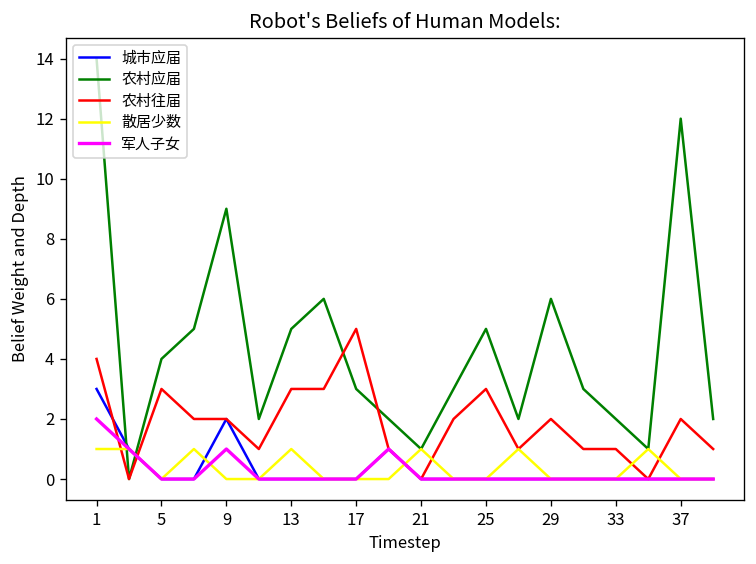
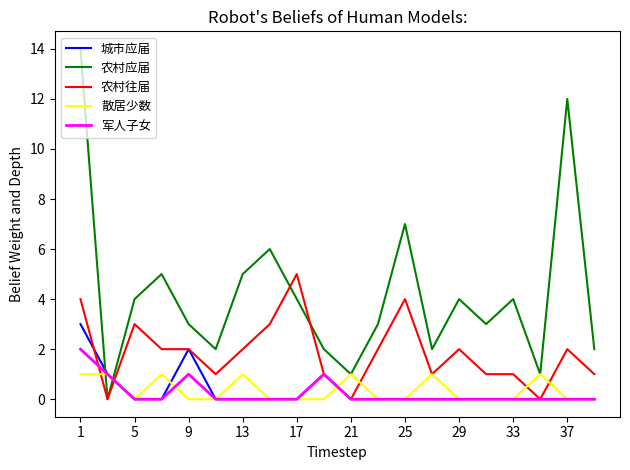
农村应届, 9: 9 -> 3
农村往届, 13: 3 -> 2
农村应届, 17: 3 -> 4
农村应届, 25: 5 -> 7
农村往届, 25: 3 -> 4
农村应届, 29: 6 -> 4
农村应届, 33: 2 -> 4
